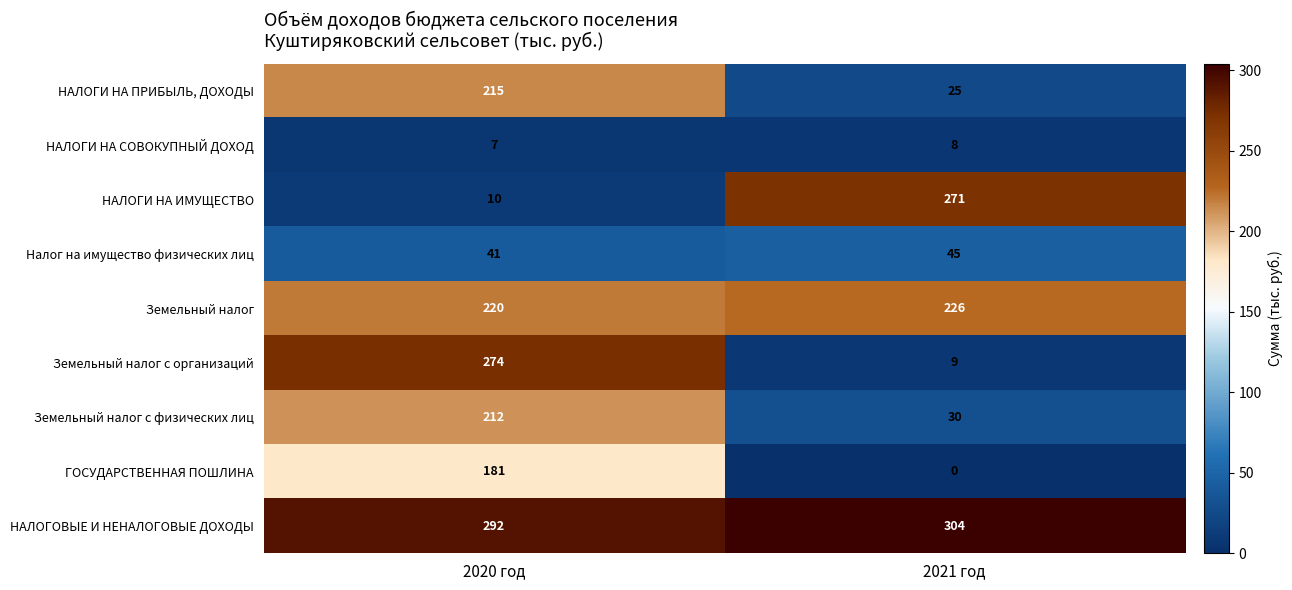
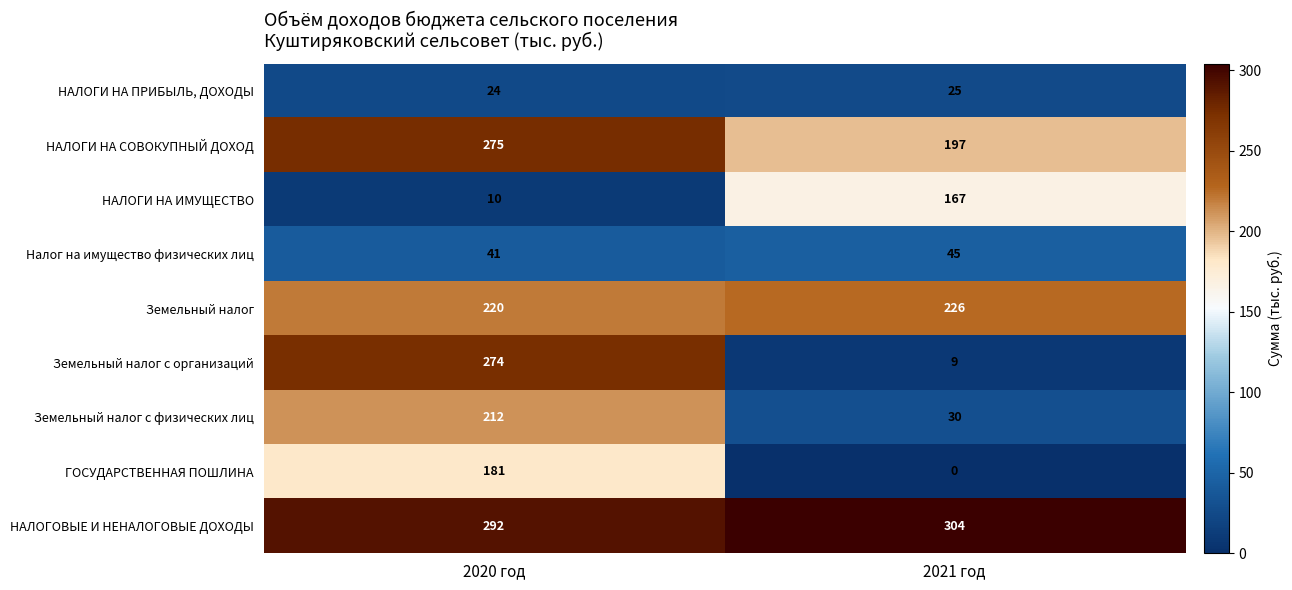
НАЛОГИ НА ПРИБЫЛЬ, ДОХОДЫ, 2020 год: 215 -> 24
НАЛОГИ НА СОВОКУПНЫЙ ДОХОД, 2020 год: 7 -> 275
НАЛОГИ НА СОВОКУПНЫЙ ДОХОД, 2021 год: 8 -> 197
НАЛОГИ НА ИМУЩЕСТВО, 2021 год: 271 -> 167
